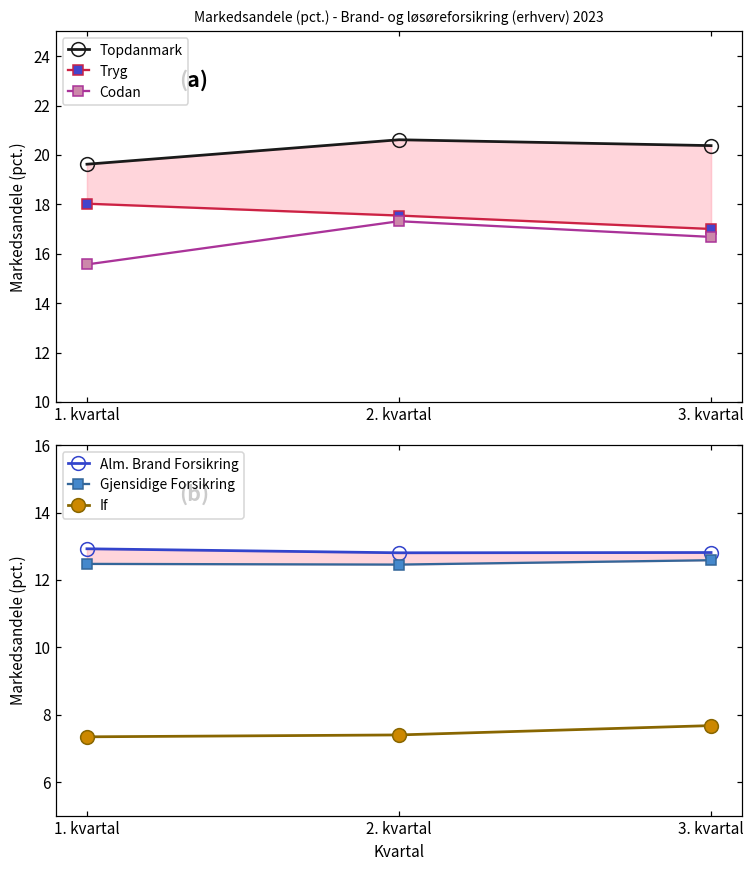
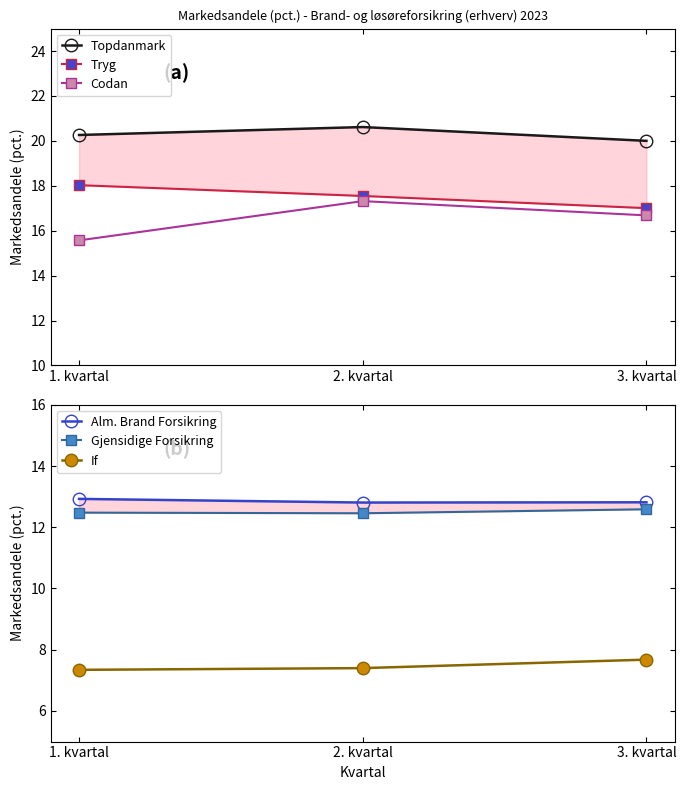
Markedsandele (pct.) - Brand- og løsøreforsikring (erhverv) 2023, Topdanmark, 1. kvartal: 19.6 -> 20.3
Markedsandele (pct.) - Brand- og løsøreforsikring (erhverv) 2023, Topdanmark, 3. kvartal: 20.4 -> 20.0
